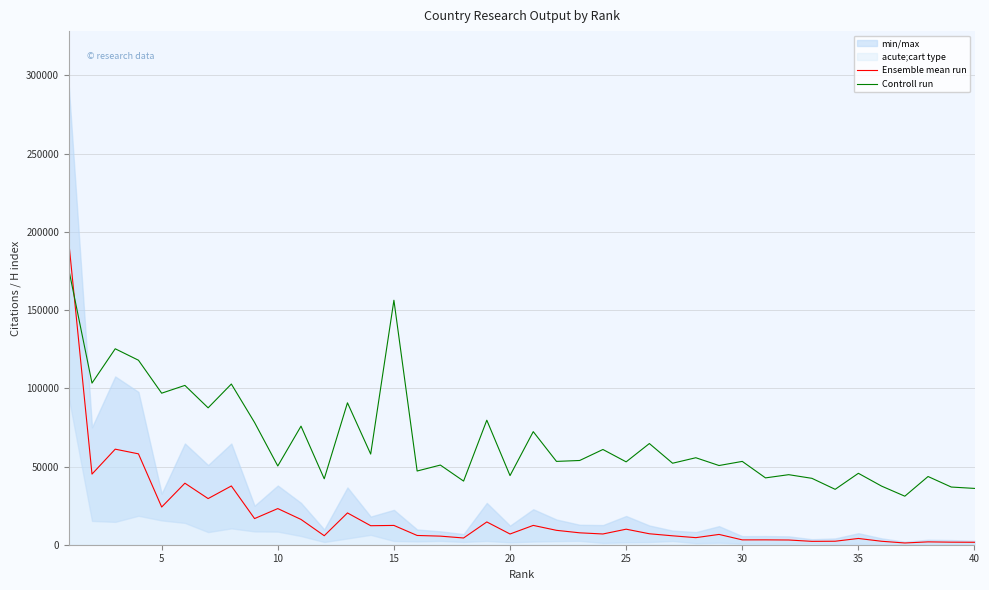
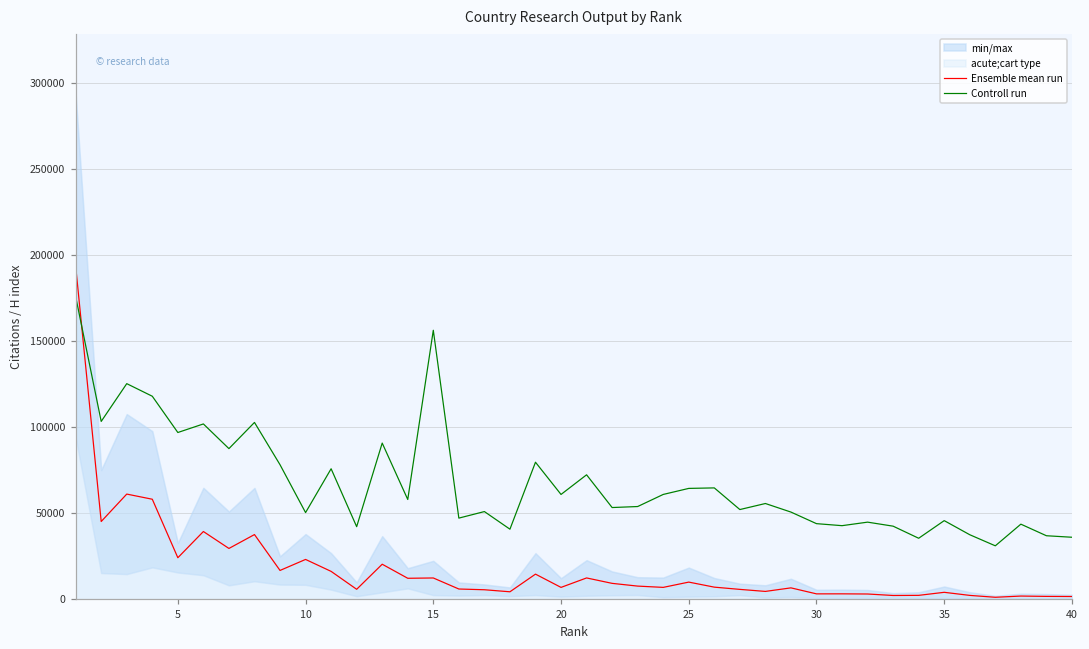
Controll run, 20: 44000 -> 61000
Controll run, 25: 53000 -> 64000
Controll run, 30: 53000 -> 44000
